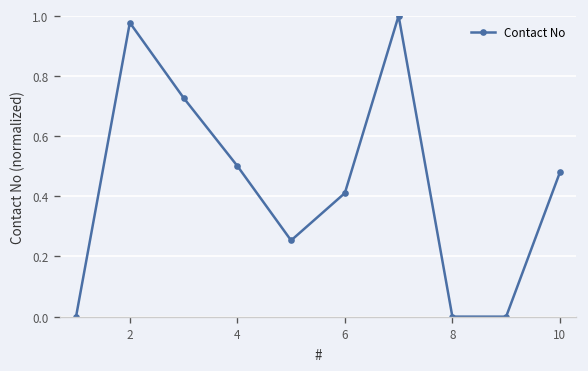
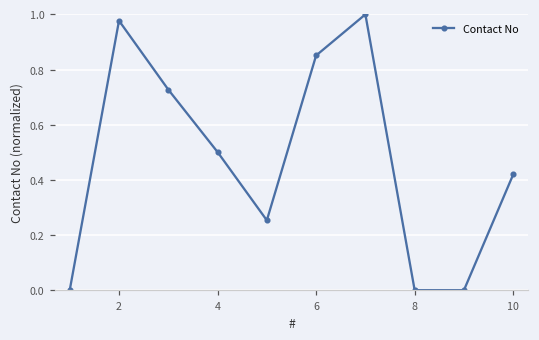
6: 0.41 -> 0.85
10: 0.48 -> 0.42
